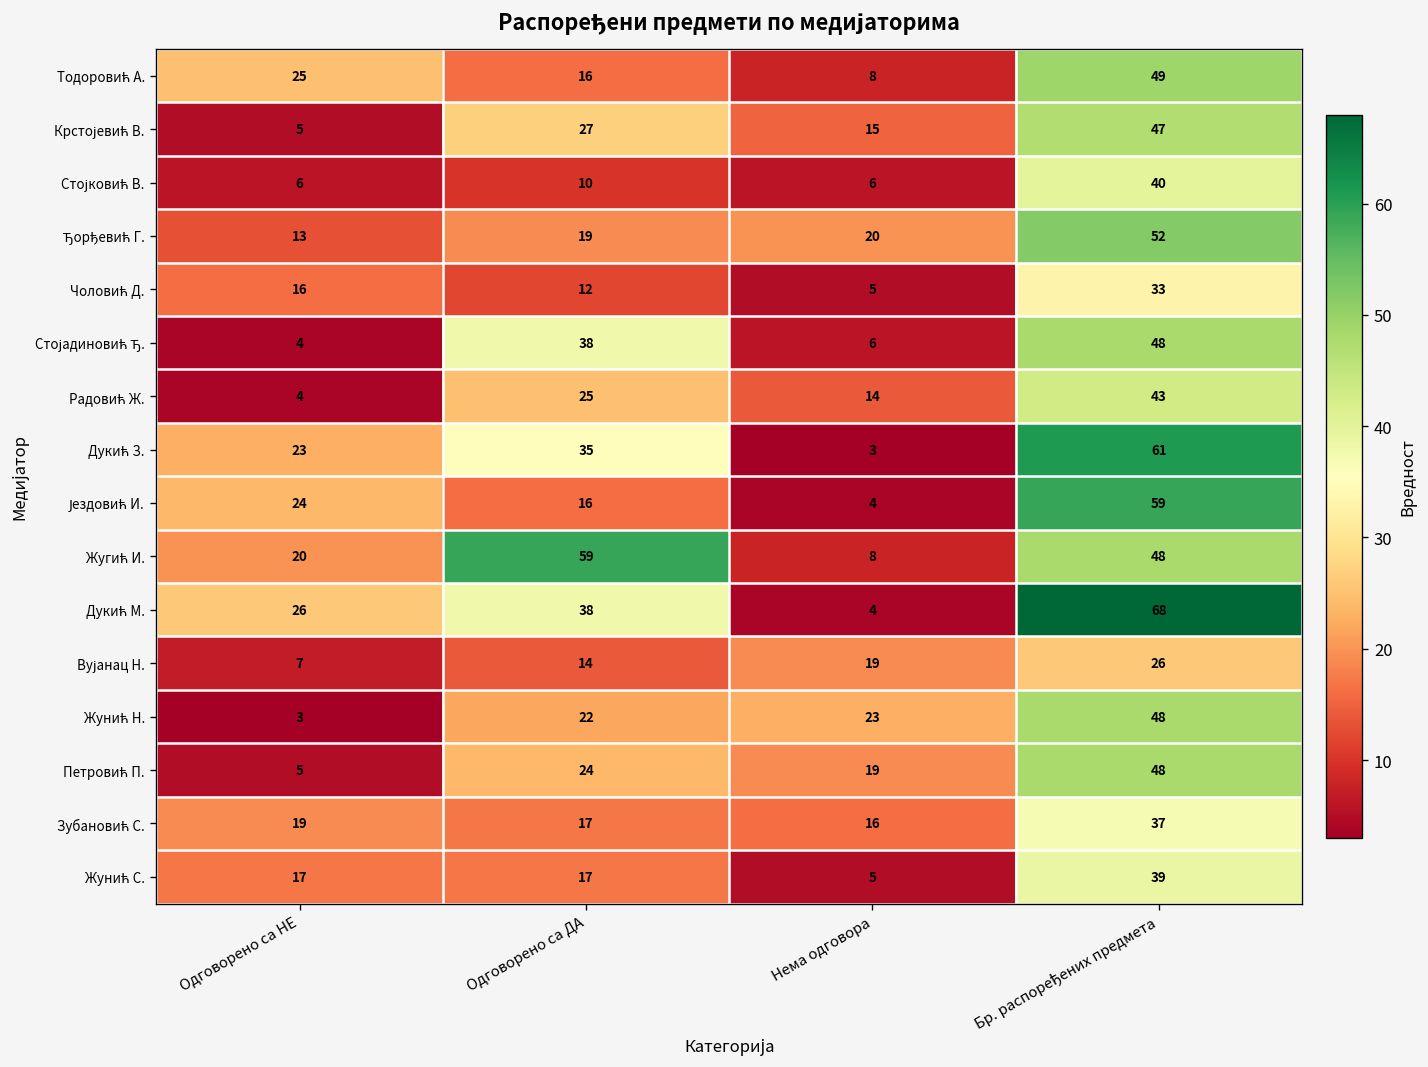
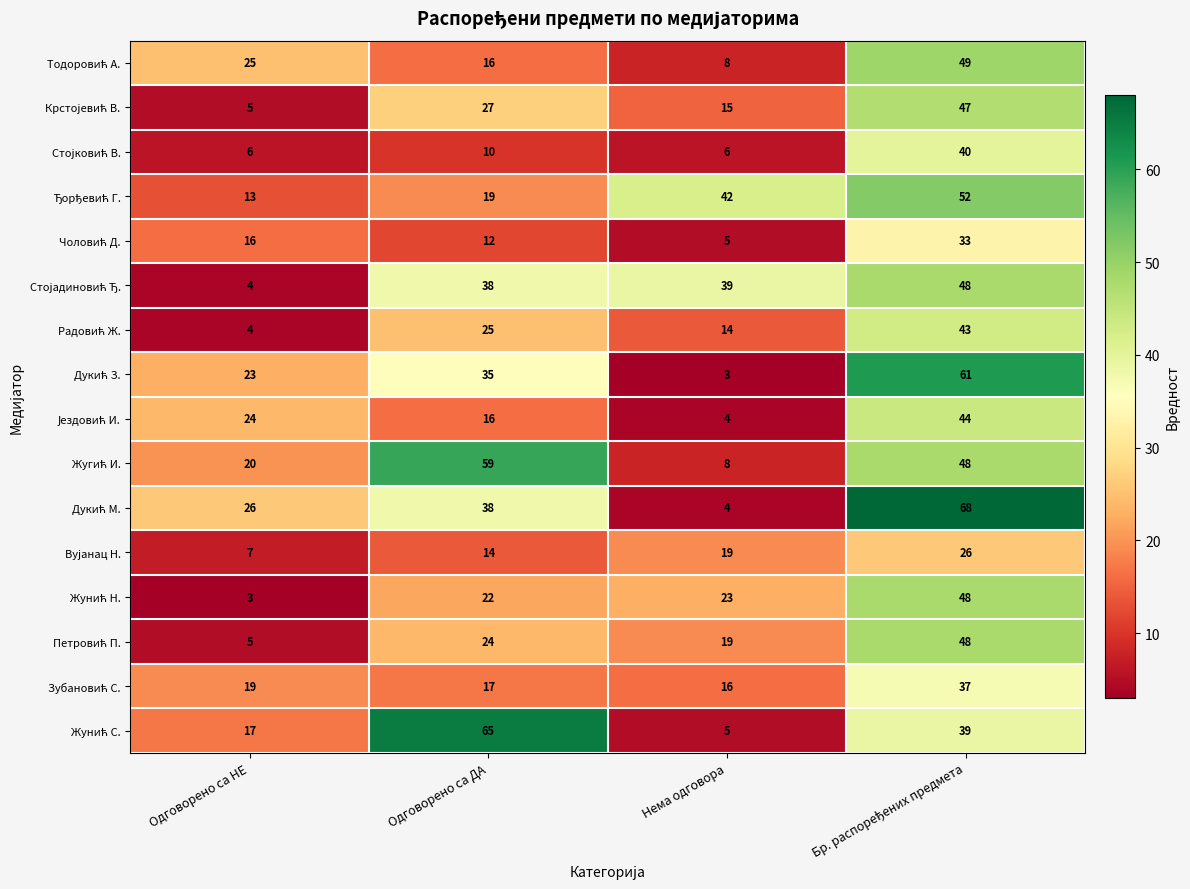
Ђорђевић Г., Нема одговора: 20 -> 42
Стојадиновић Ђ., Нема одговора: 6 -> 39
Јездовић И., Бр. распоређених предмета: 59 -> 44
Жунић С., Одговорено са ДА: 17 -> 65
